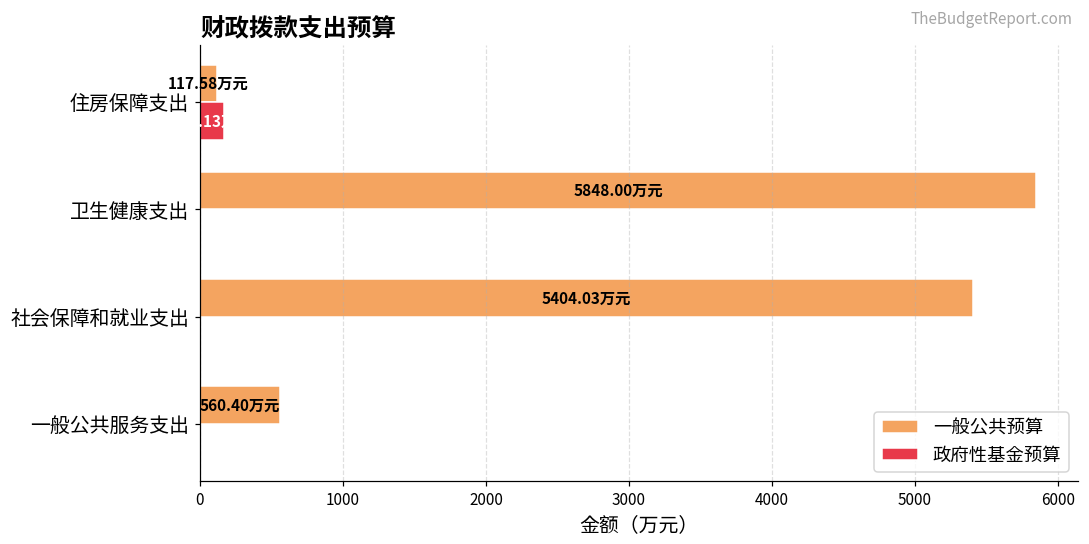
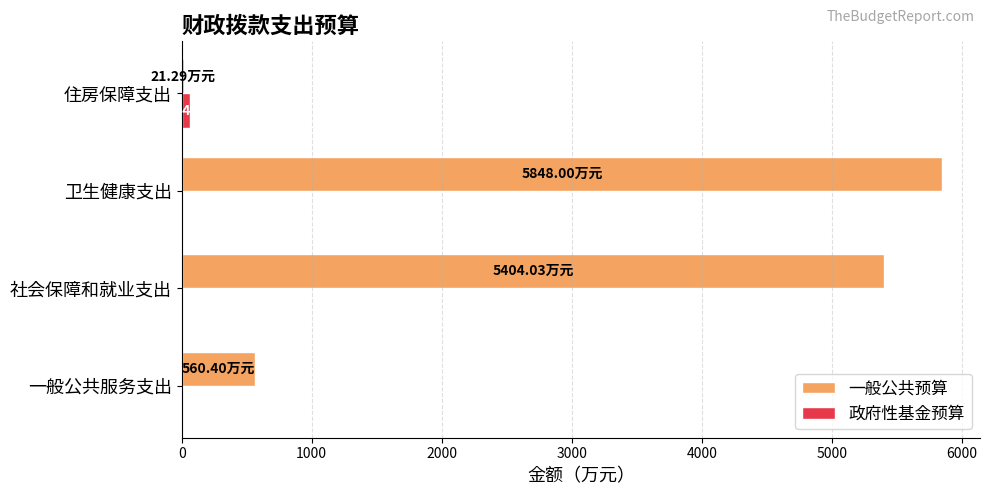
一般公共预算, 住房保障支出: 117.58 -> 21.29
政府性基金预算, 住房保障支出: 170 -> 70
